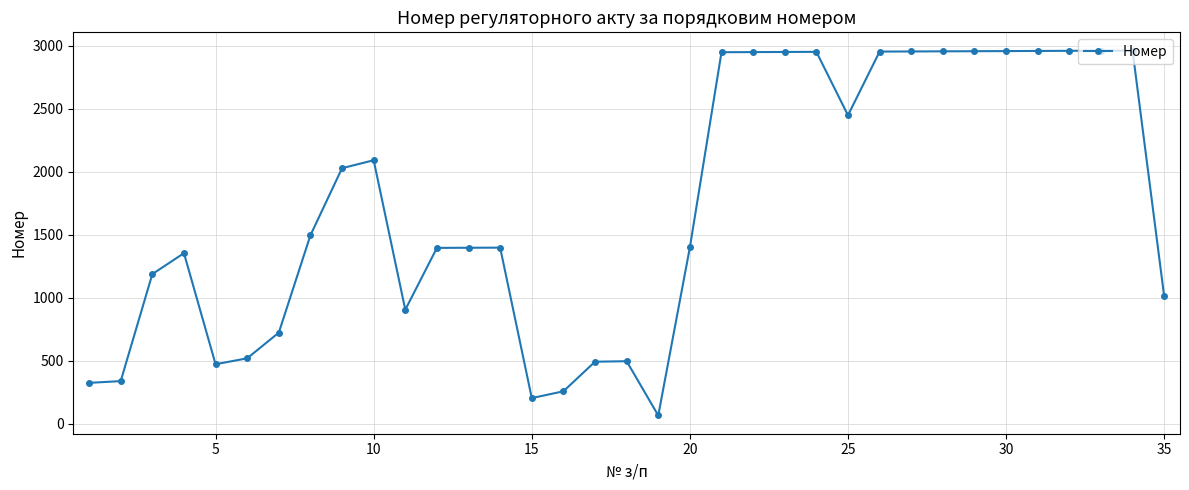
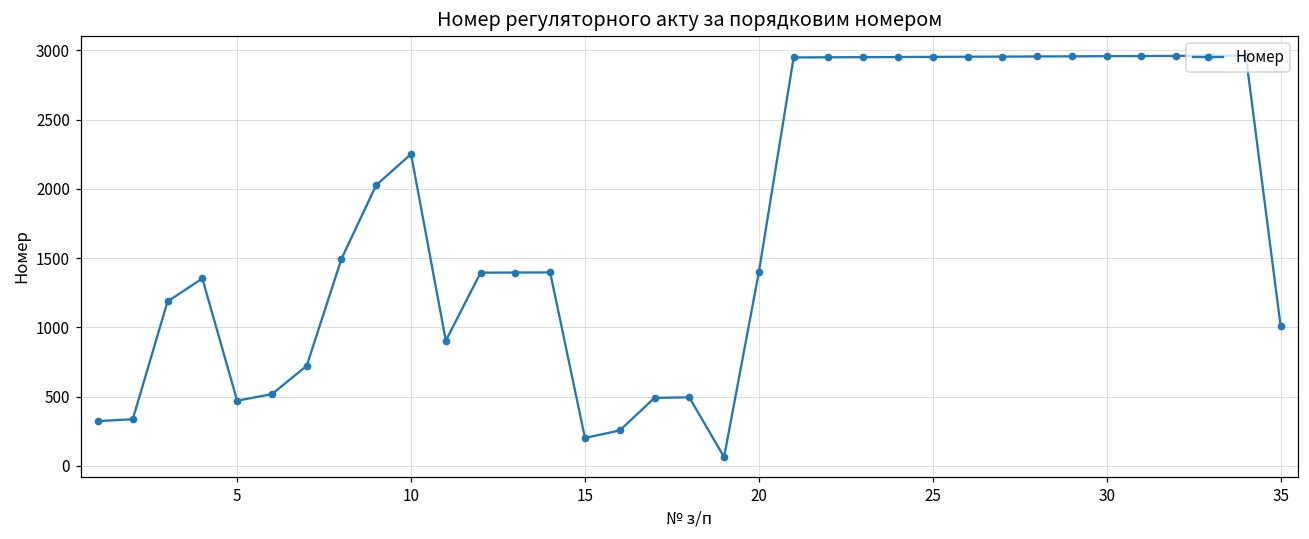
10: 2090 -> 2250
25: 2450 -> 2950
